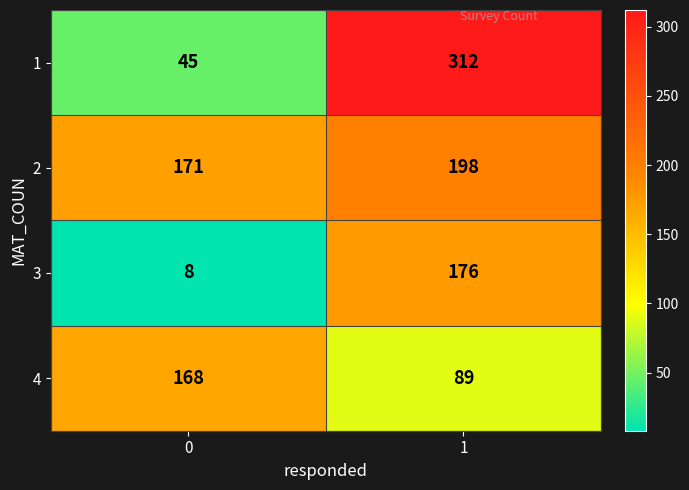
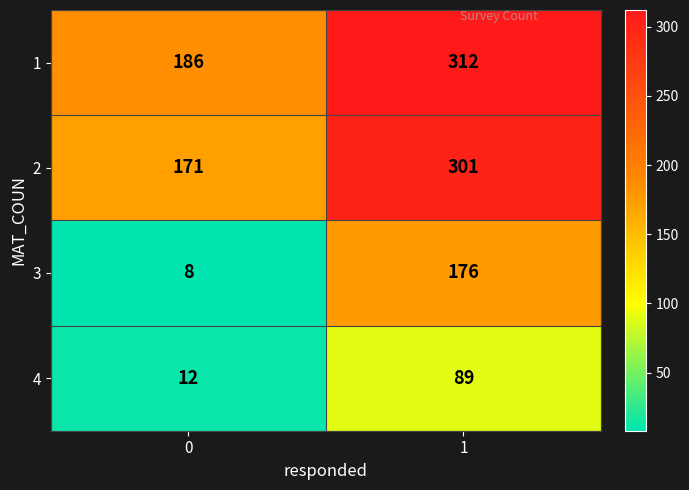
1, 0: 45 -> 186
2, 1: 198 -> 301
4, 0: 168 -> 12
